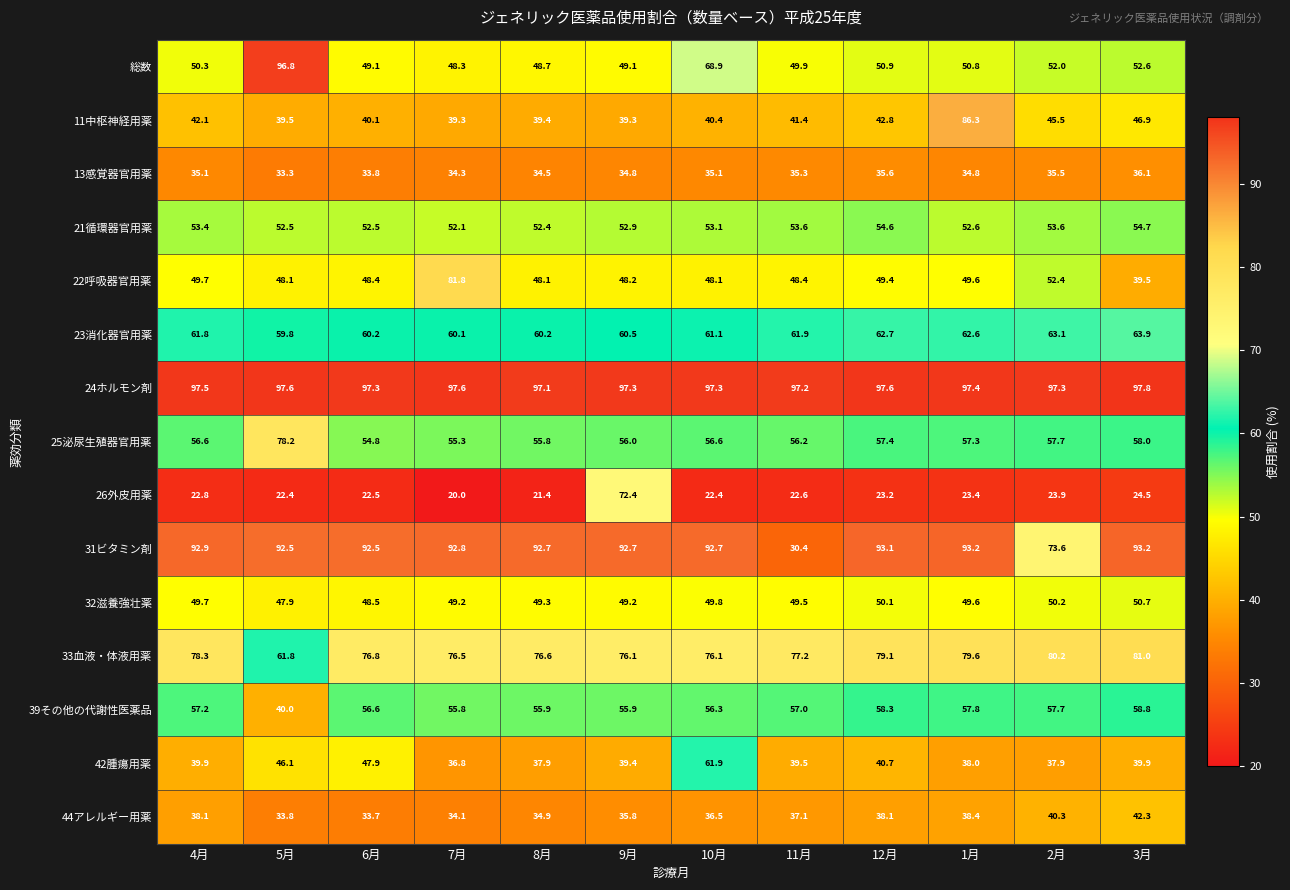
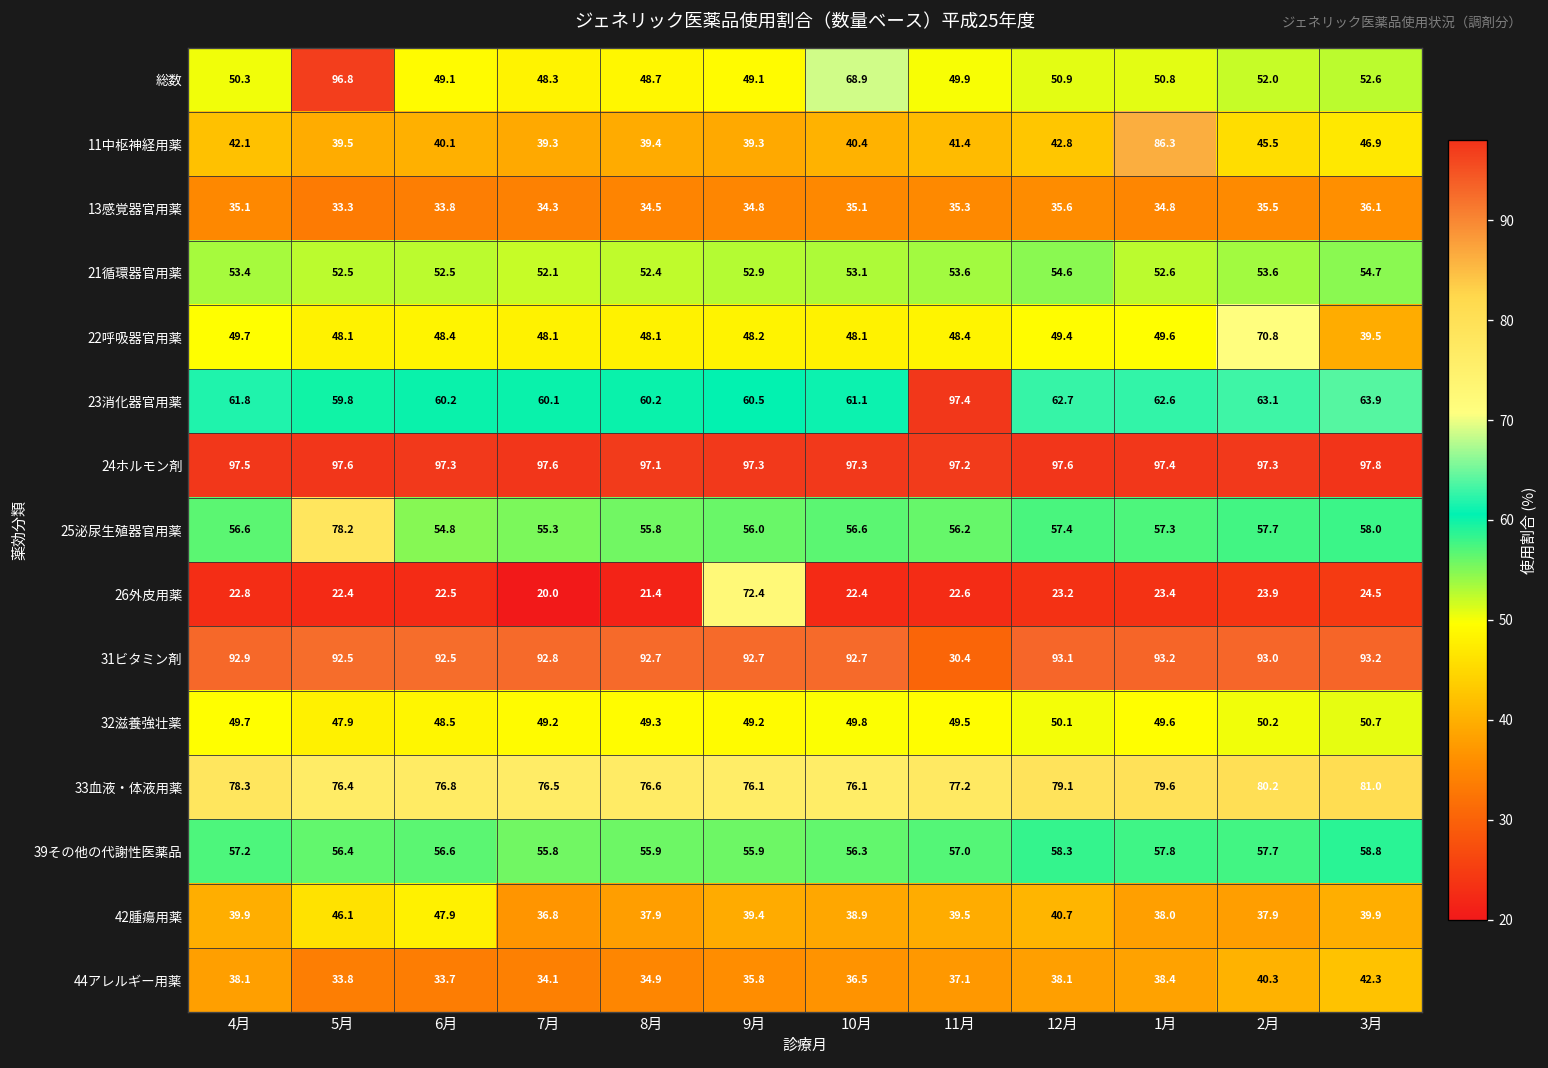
22呼吸器官用薬, 7月: 81.8 -> 48.1
22呼吸器官用薬, 2月: 52.4 -> 70.8
23消化器官用薬, 11月: 61.9 -> 97.4
31ビタミン剤, 2月: 73.6 -> 93.0
33血液・体液用薬, 5月: 61.8 -> 76.4
39その他の代謝性医薬品, 5月: 40.0 -> 56.4
42腫瘍用薬, 10月: 61.9 -> 38.9
